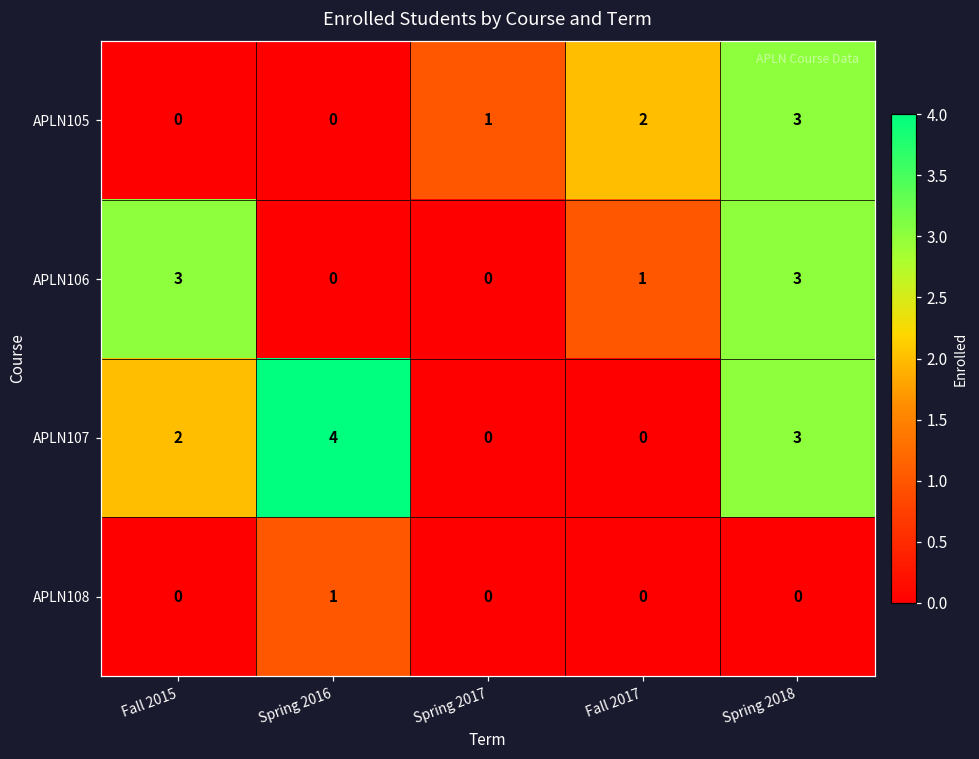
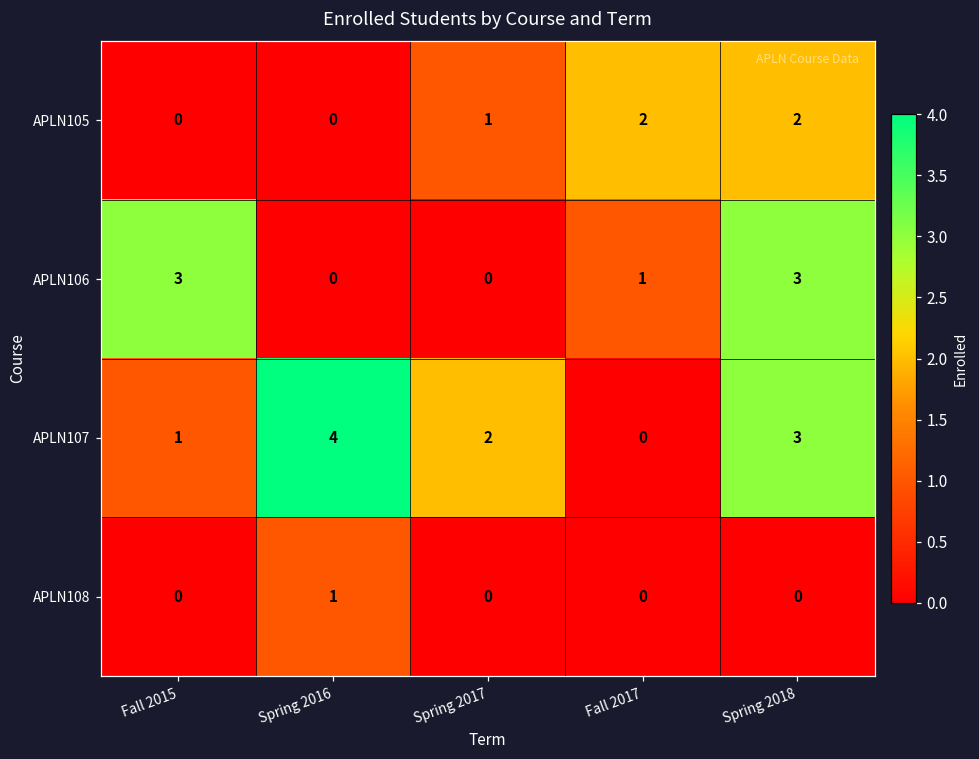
APLN105, Spring 2018: 3 -> 2
APLN107, Fall 2015: 2 -> 1
APLN107, Spring 2017: 0 -> 2
